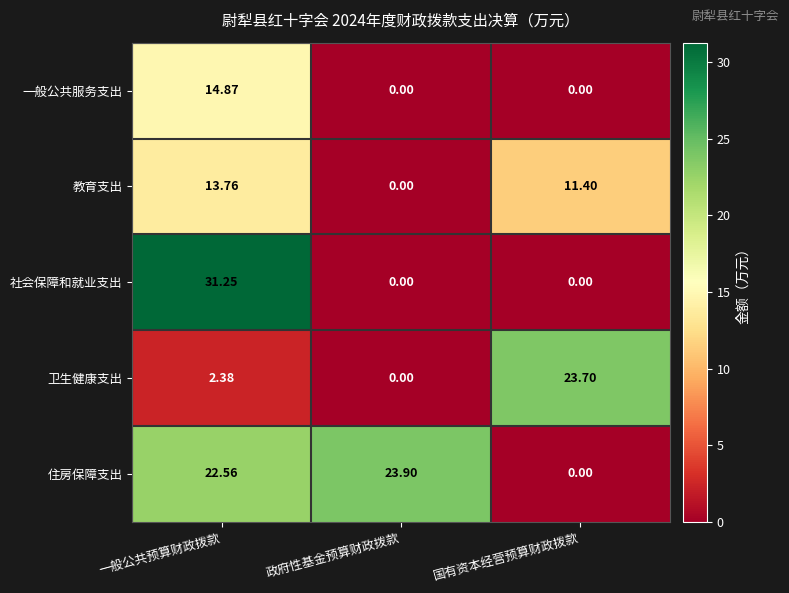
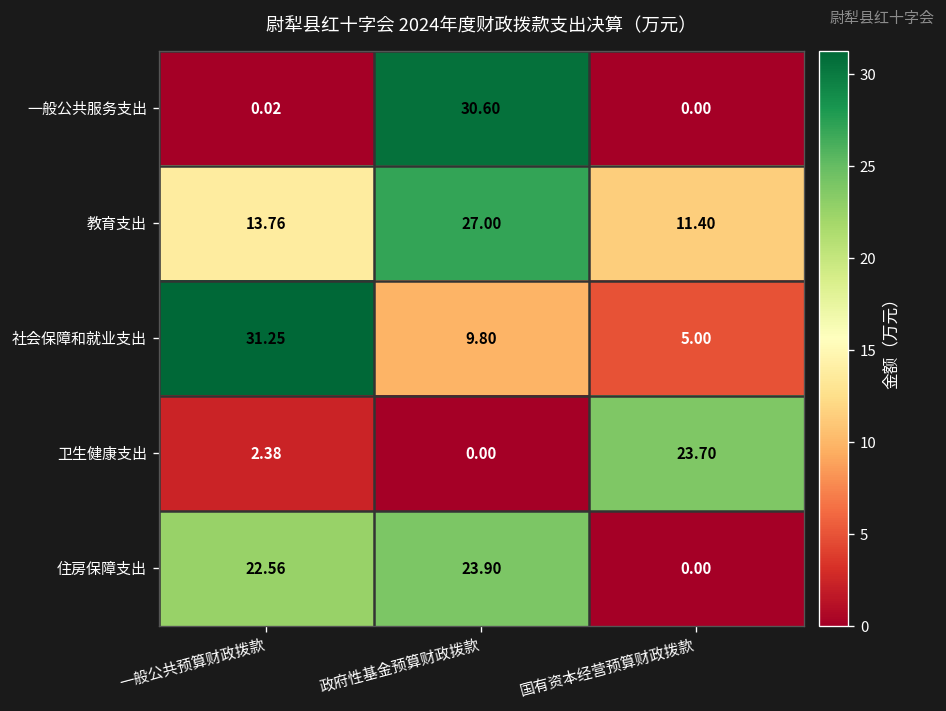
一般公共服务支出, 一般公共预算财政拨款: 14.87 -> 0.02
一般公共服务支出, 政府性基金预算财政拨款: 0.00 -> 30.60
教育支出, 政府性基金预算财政拨款: 0.00 -> 27.00
社会保障和就业支出, 政府性基金预算财政拨款: 0.00 -> 9.80
社会保障和就业支出, 国有资本经营预算财政拨款: 0.00 -> 5.00
